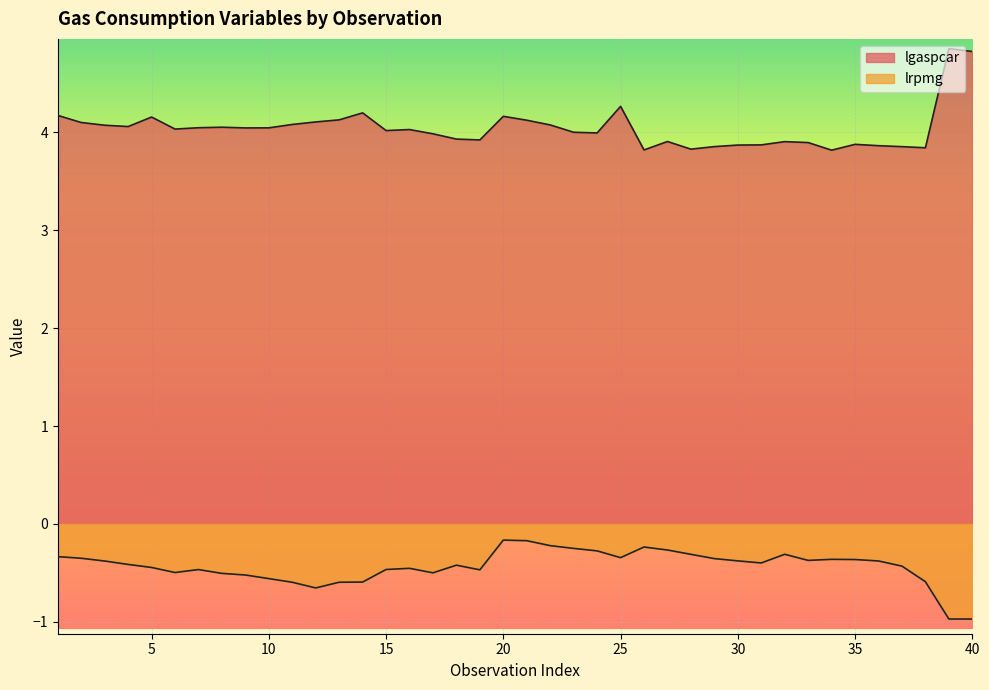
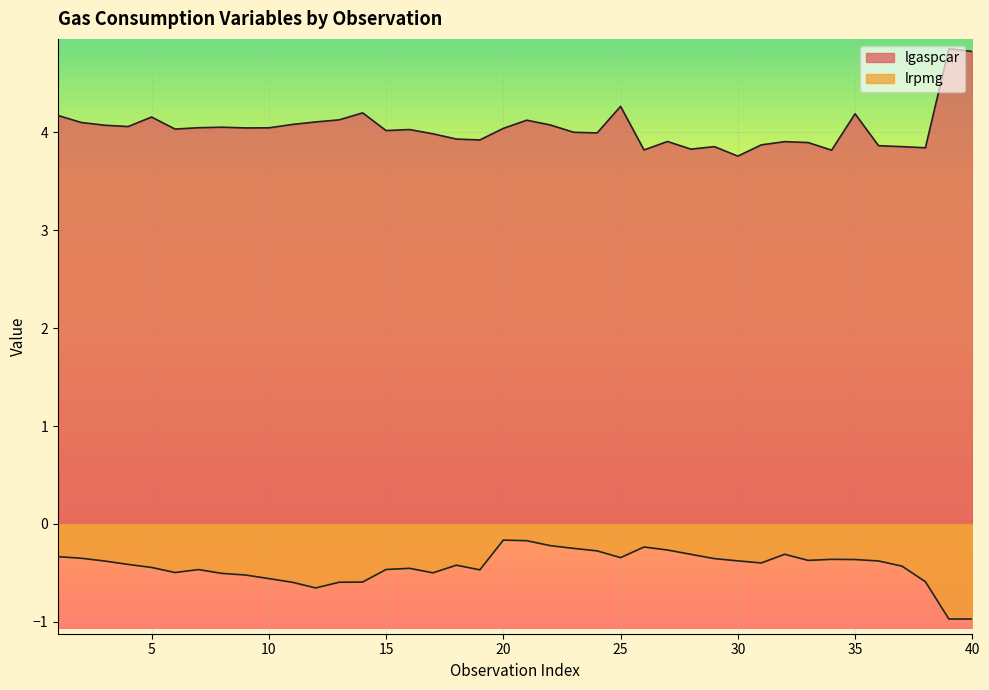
lgaspcar, 20: 4.2 -> 4.0
lgaspcar, 30: 3.9 -> 3.8
lgaspcar, 35: 3.9 -> 4.2
